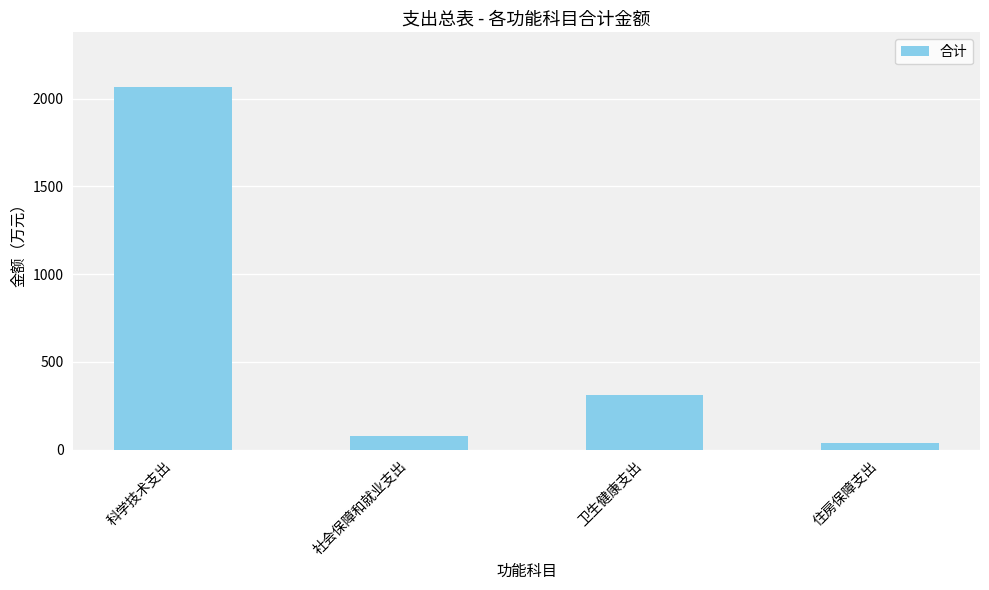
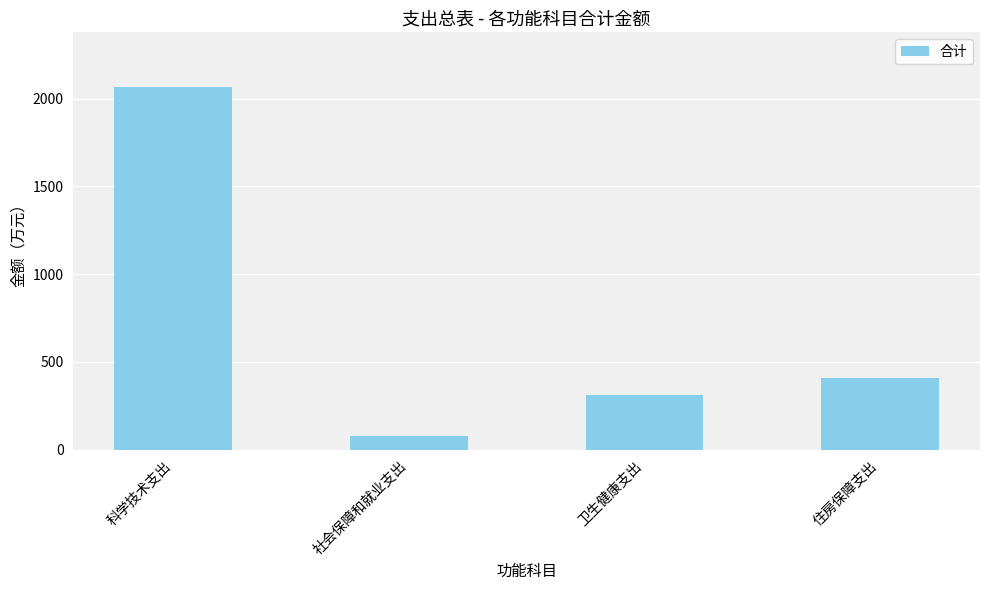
住房保障支出: 30 -> 410
